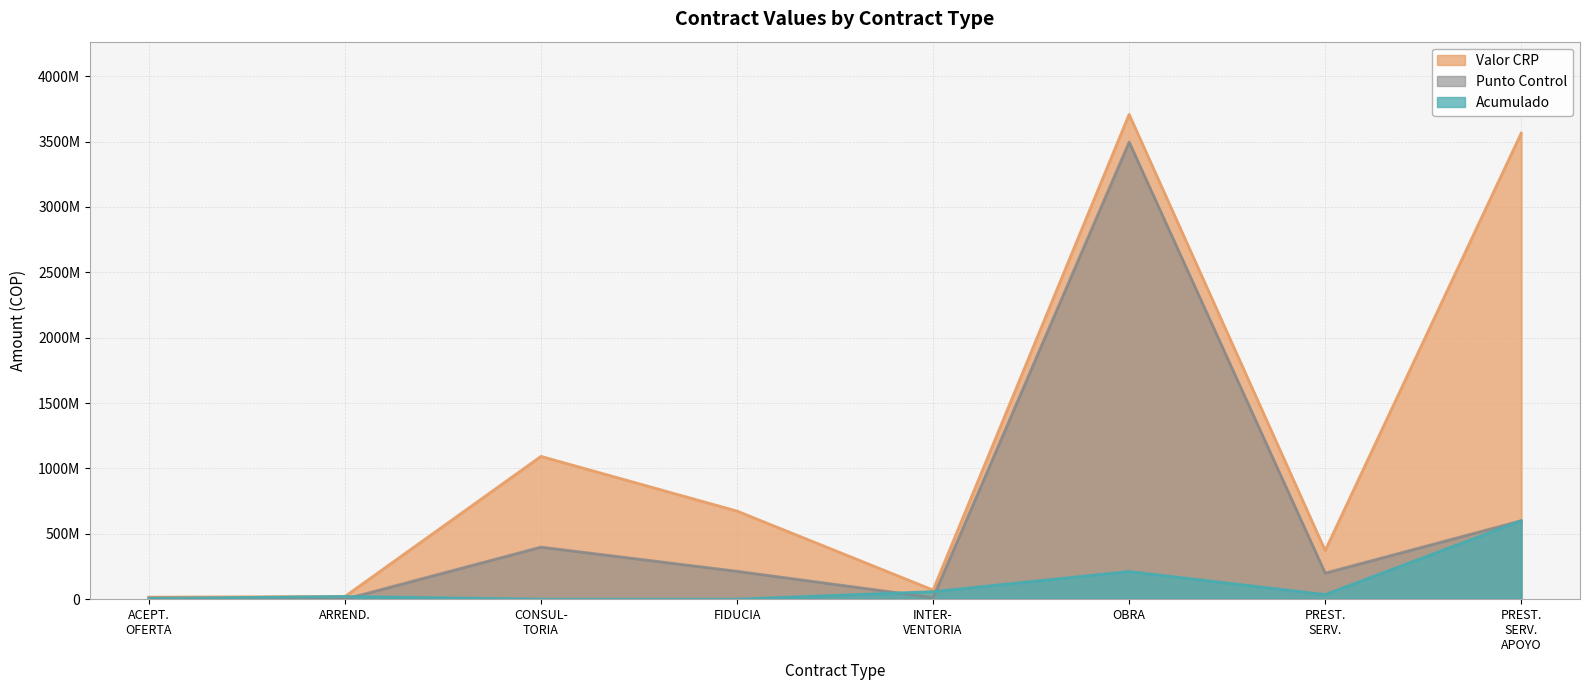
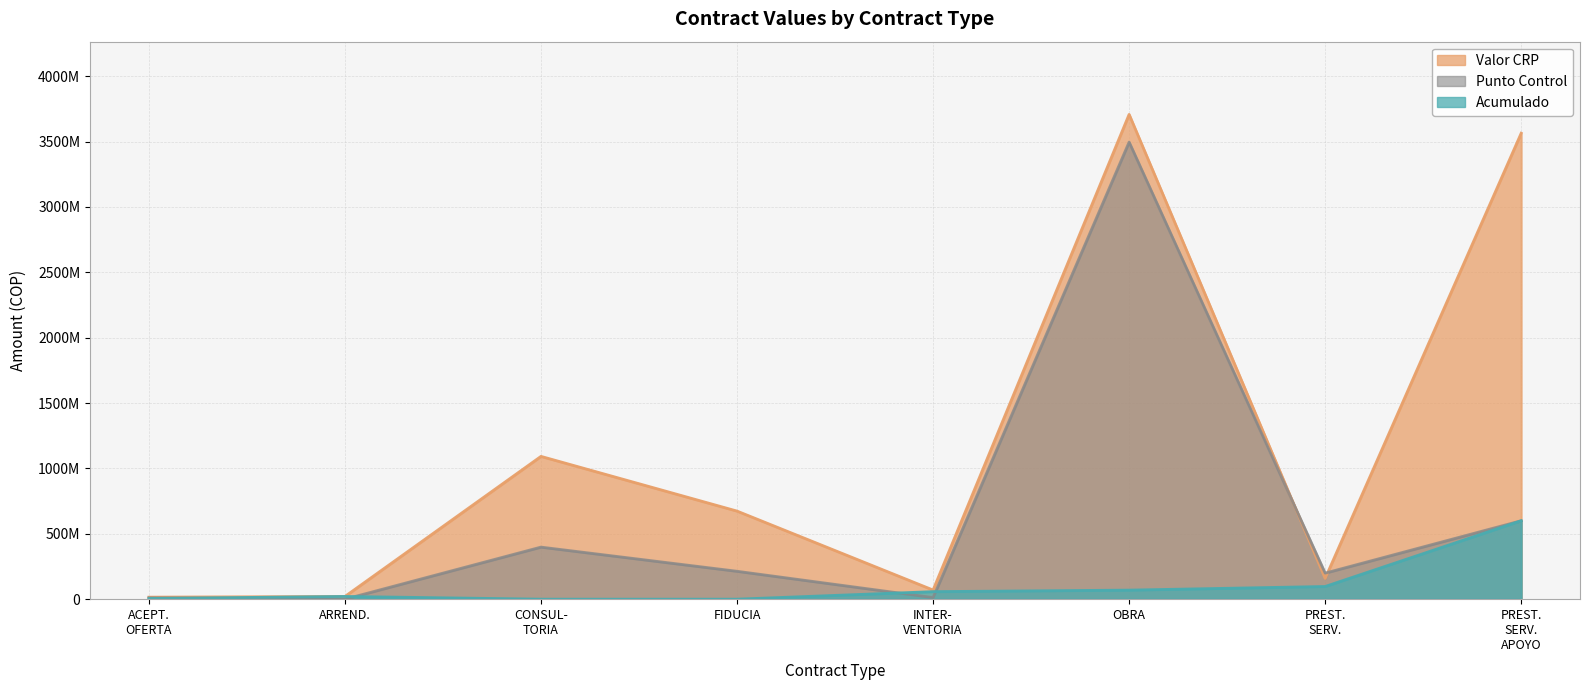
Acumulado, OBRA: 210000000 -> 70000000
Valor CRP, PREST. SERV.: 370000000 -> 160000000
Acumulado, PREST. SERV.: 40000000 -> 100000000
